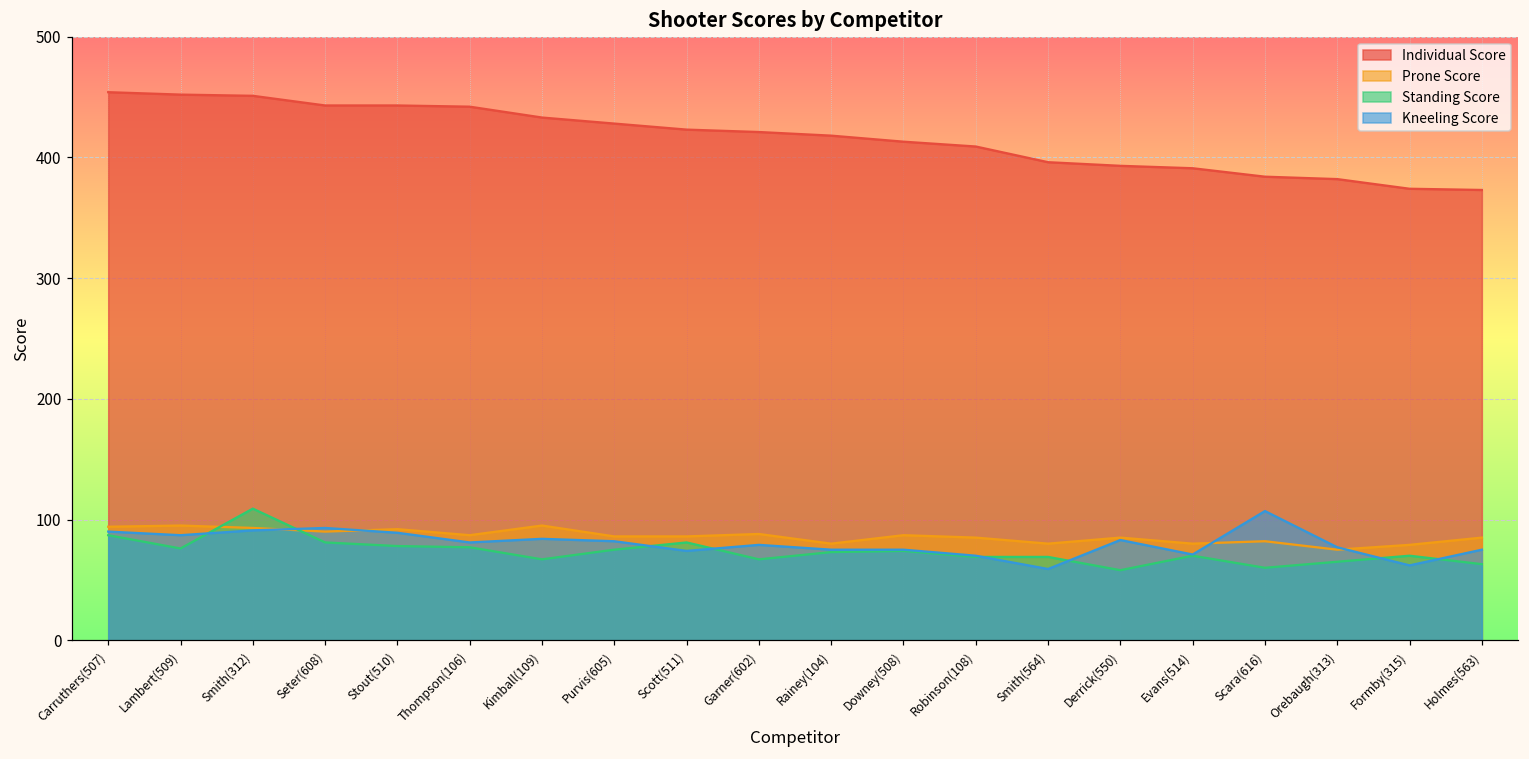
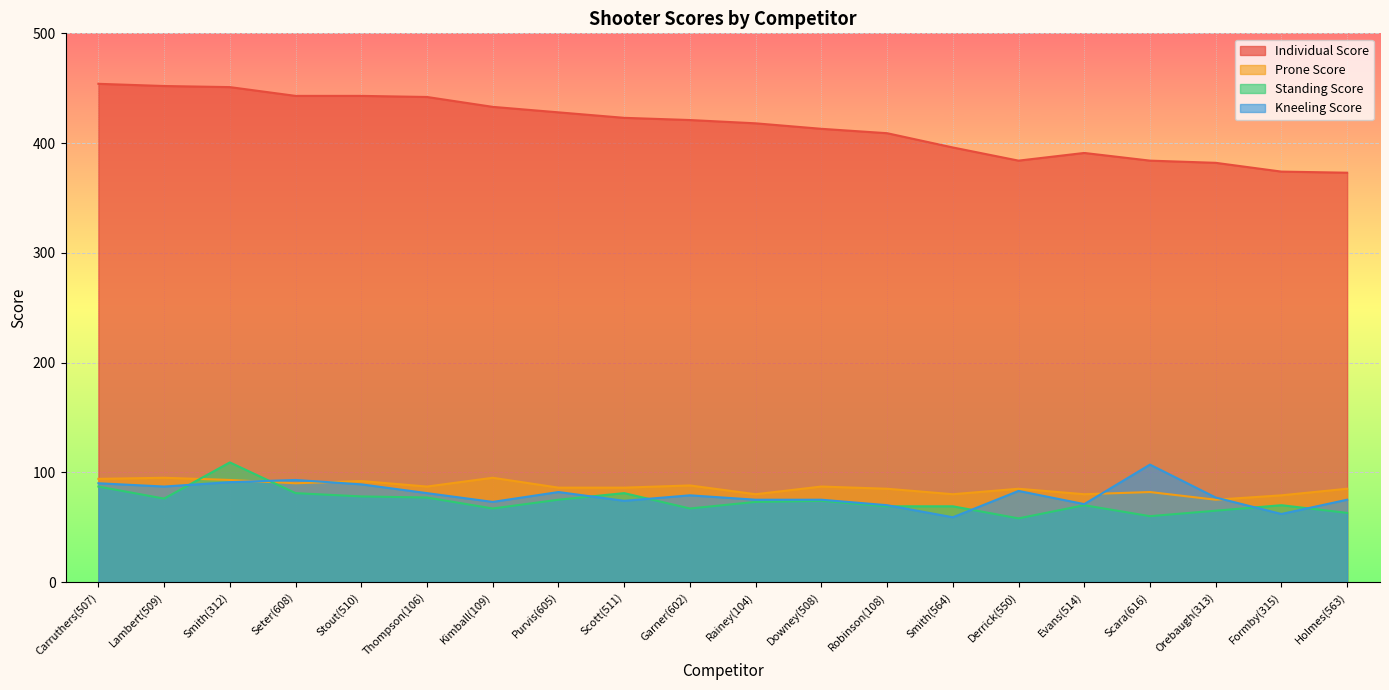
Kneeling Score, Kimball(109): 84 -> 73
Individual Score, Derrick(550): 393 -> 384
